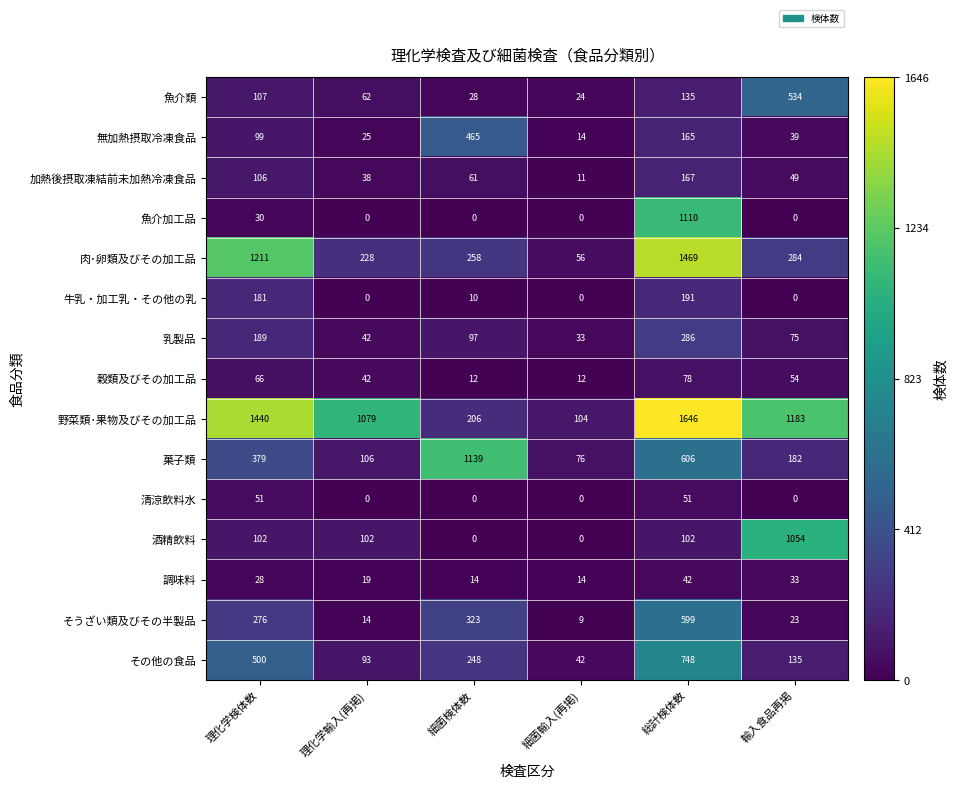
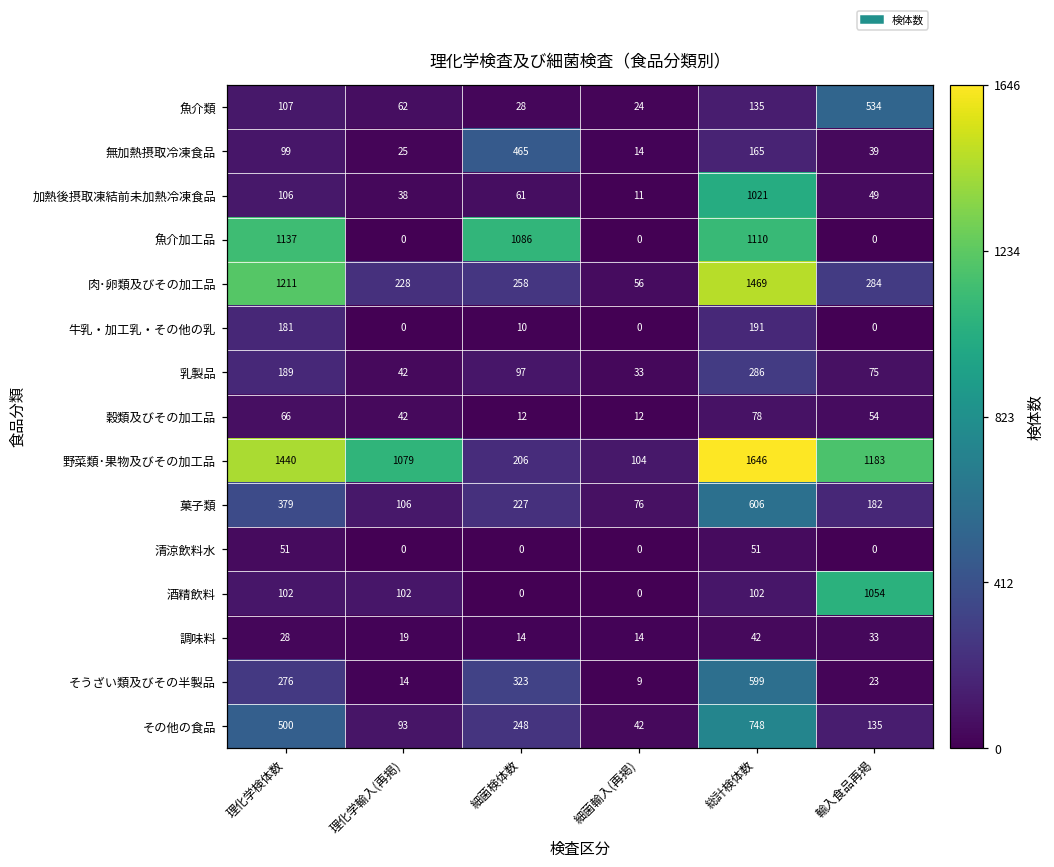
加熱後摂取凍結前未加熱冷凍食品, 総計検体数: 167 -> 1021
魚介加工品, 理化学検体数: 30 -> 1137
魚介加工品, 細菌検体数: 0 -> 1086
菓子類, 細菌検体数: 1139 -> 227
